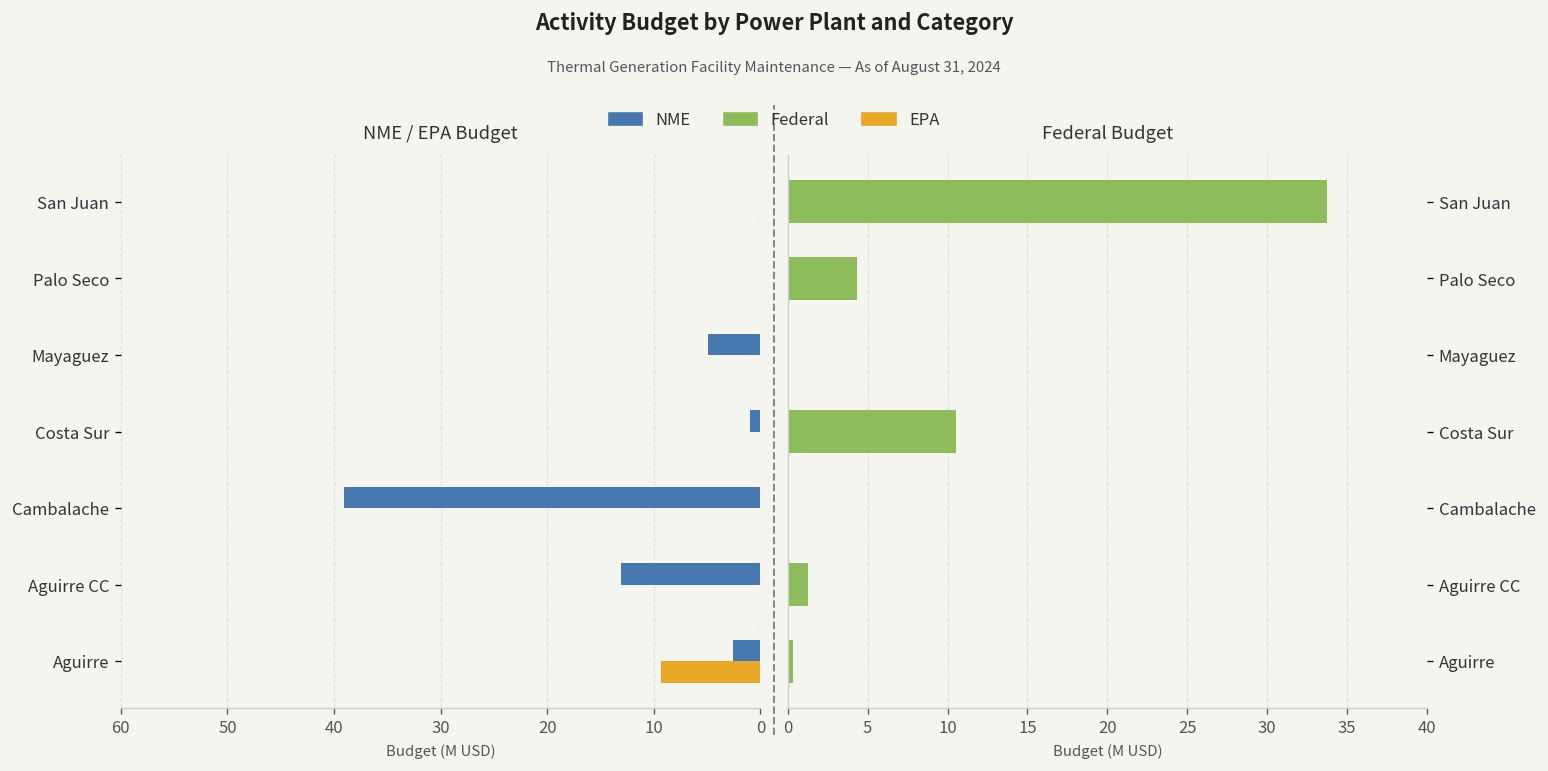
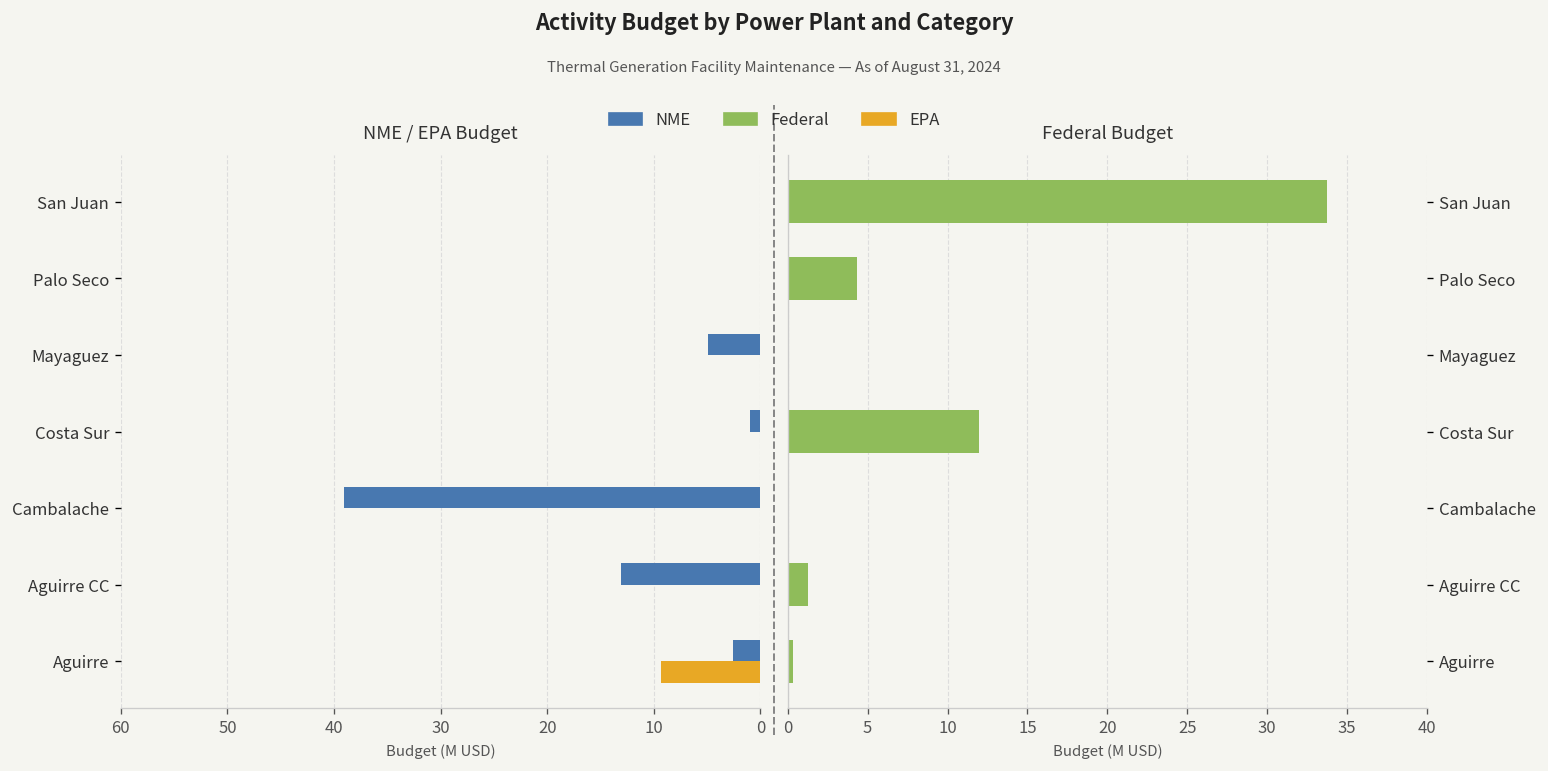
Federal Budget, Costa Sur: 10.5 -> 11.9
